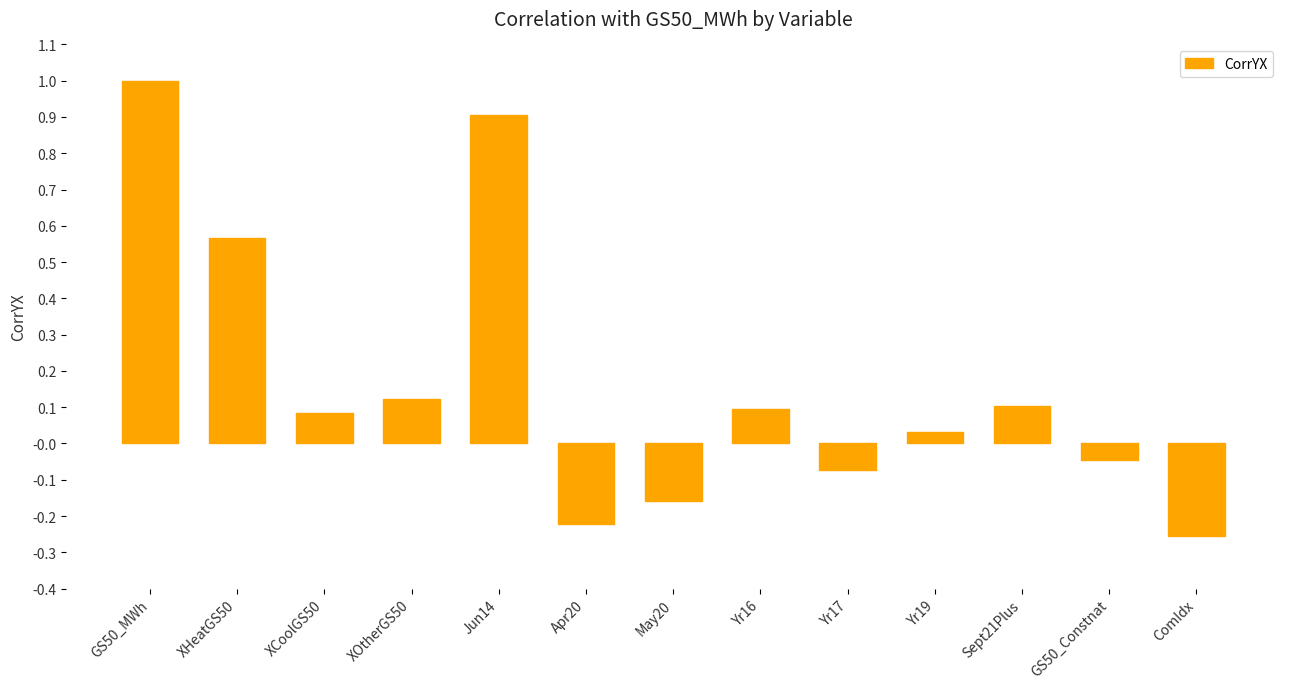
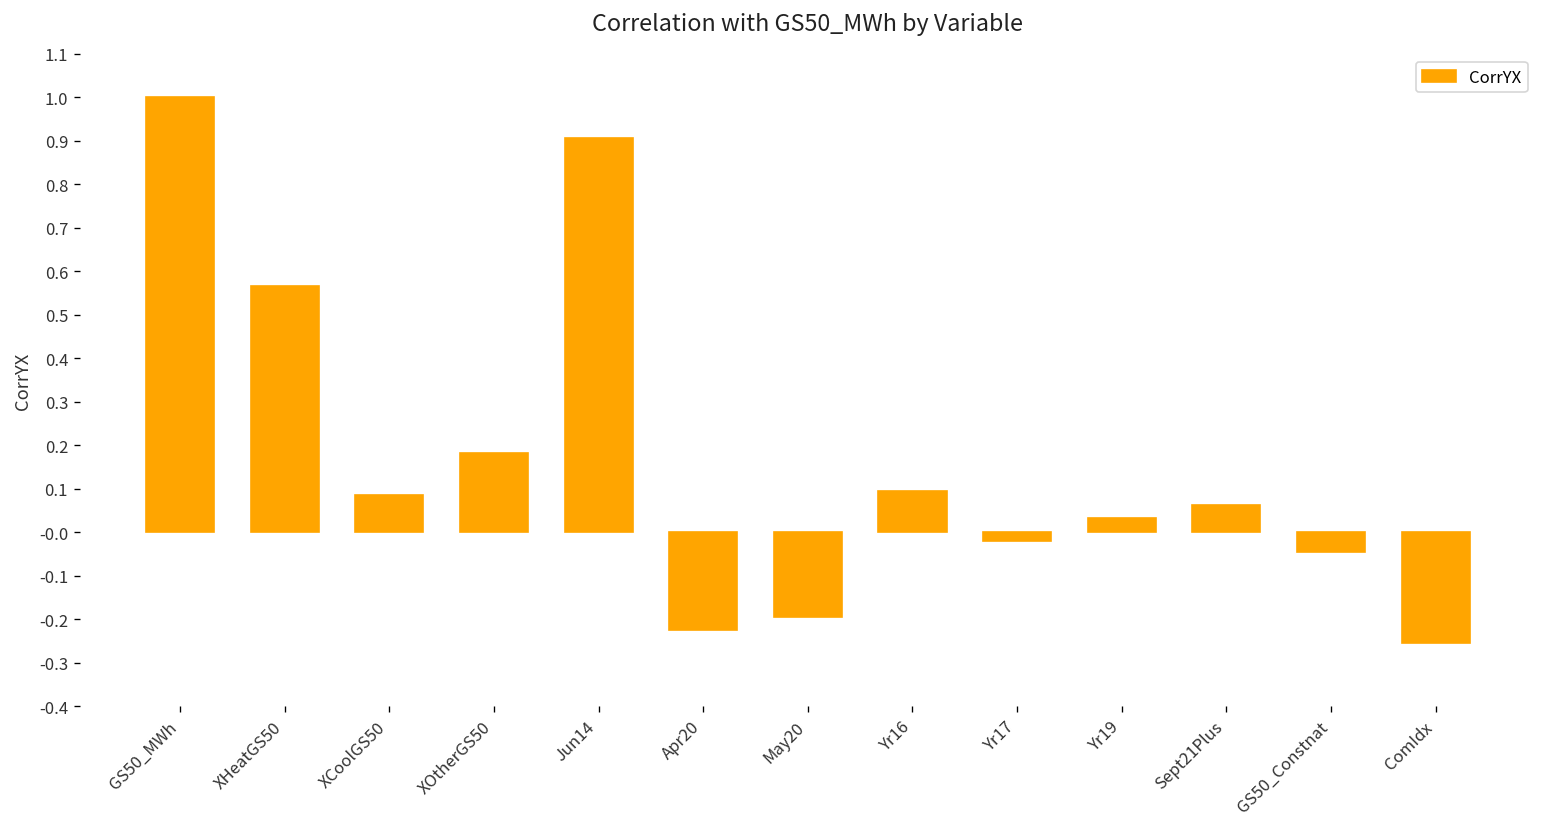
XOtherGS50: 0.12 -> 0.18
May20: -0.16 -> -0.19
Yr17: -0.07 -> -0.02
Sept21Plus: 0.10 -> 0.06
